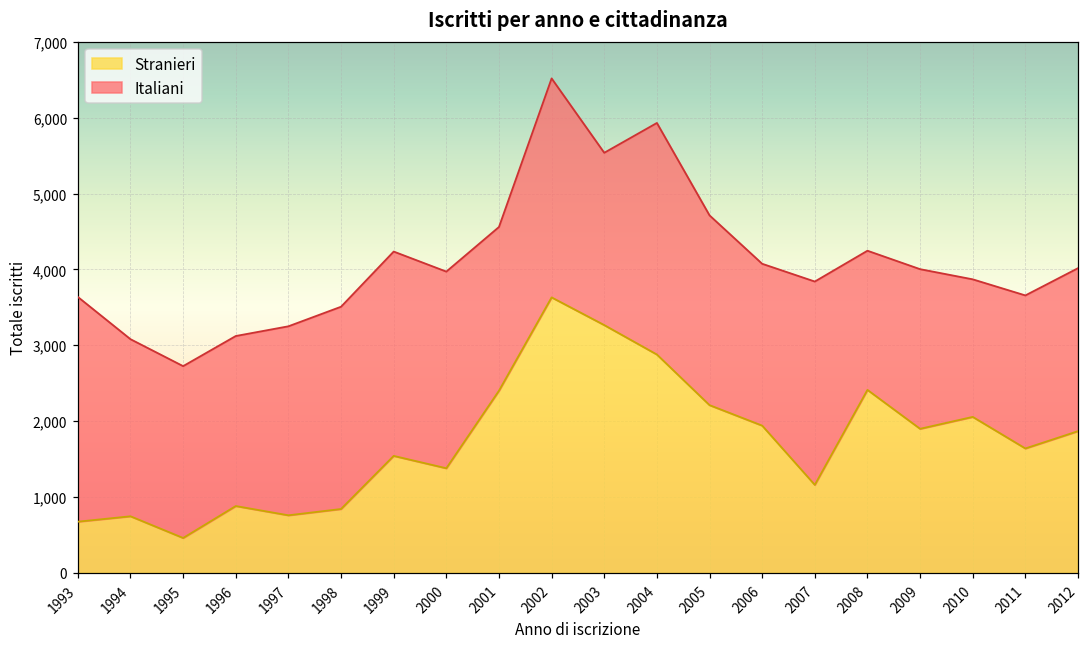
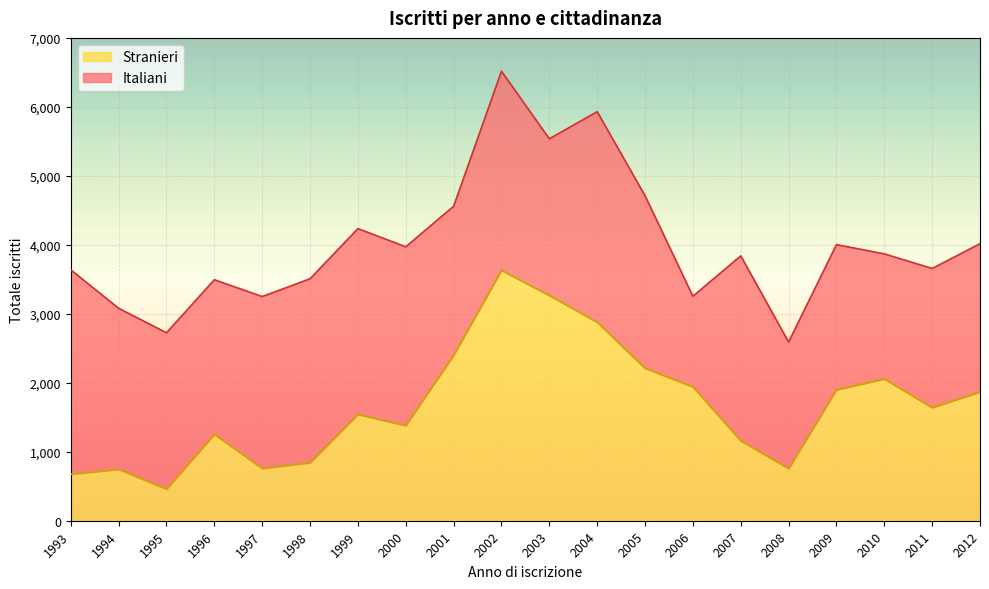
Stranieri, 1996: 900 -> 1,300
Italiani, 2006: 2,100 -> 1,300
Stranieri, 2008: 2,400 -> 800
